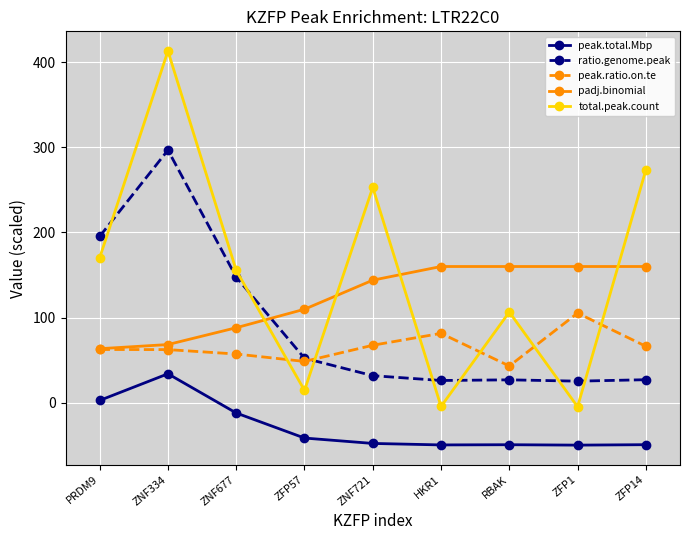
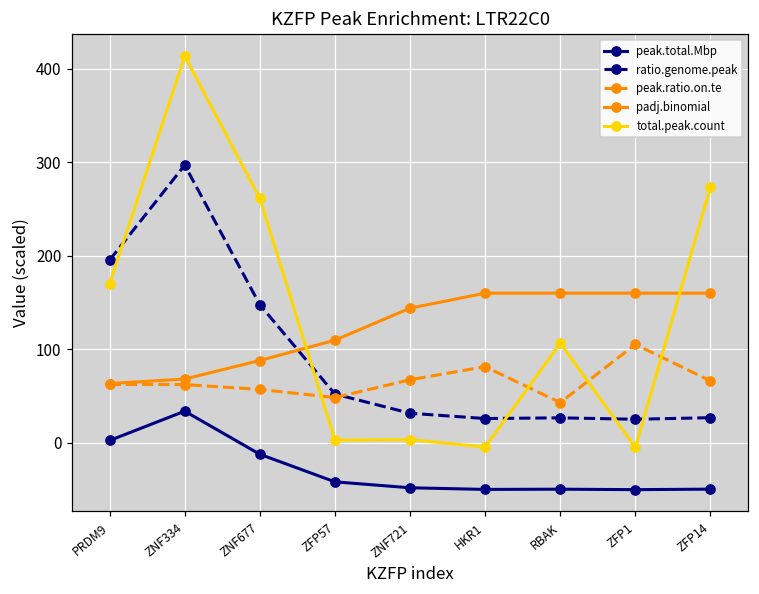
total.peak.count, ZNF677: 160 -> 260
total.peak.count, ZFP57: 10 -> 0
total.peak.count, ZNF721: 250 -> 0
